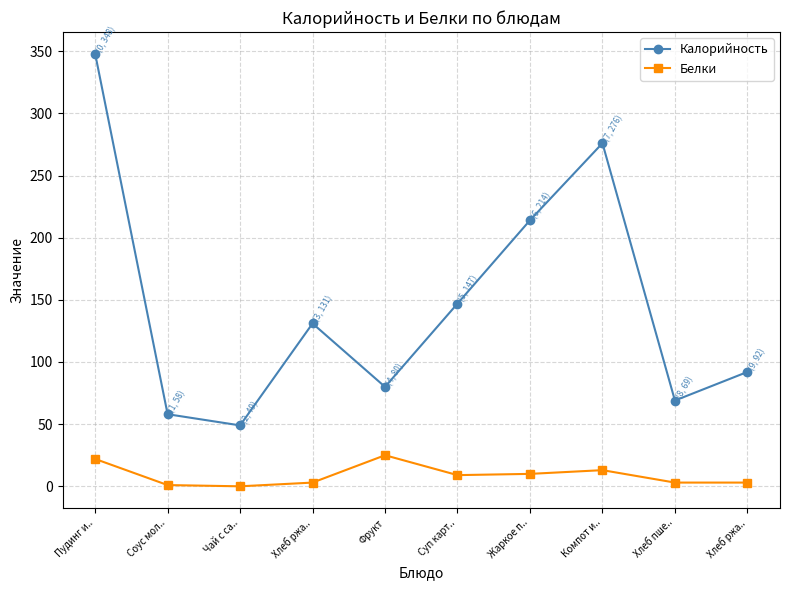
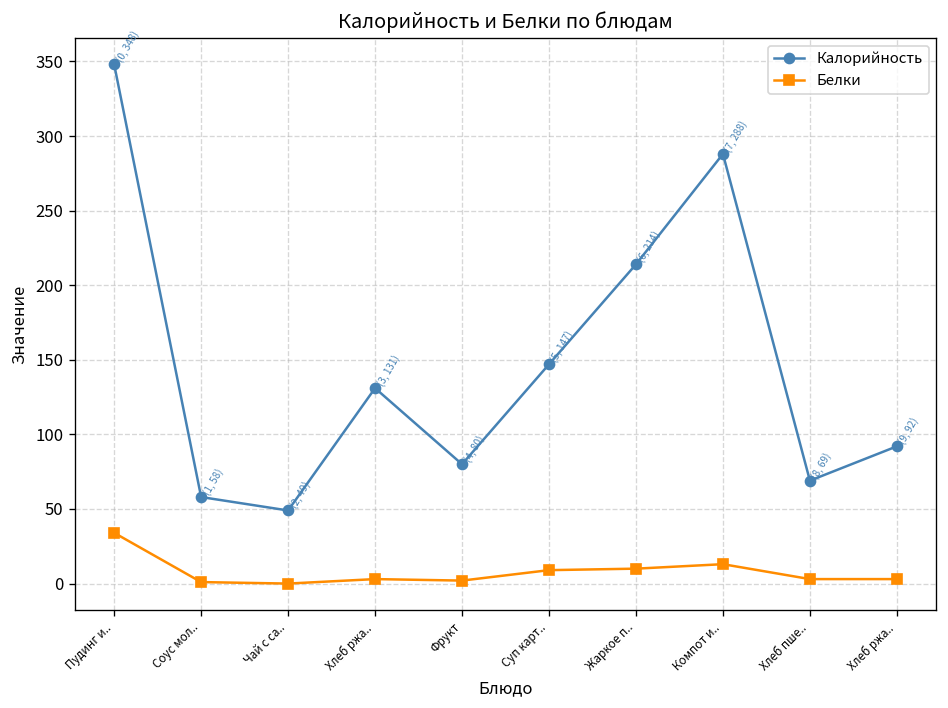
Белки, Пудинг и..: 22 -> 34
Белки, Фрукт: 25 -> 2
Калорийность, Компот и..: 276 -> 288
